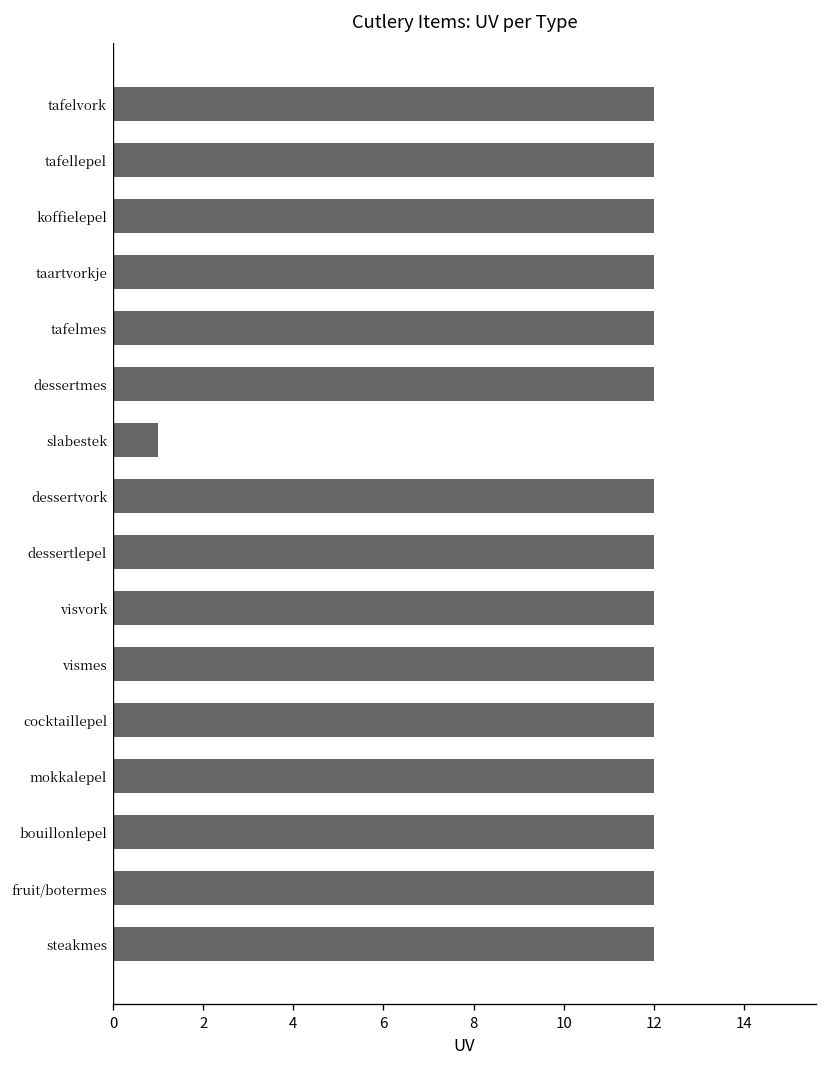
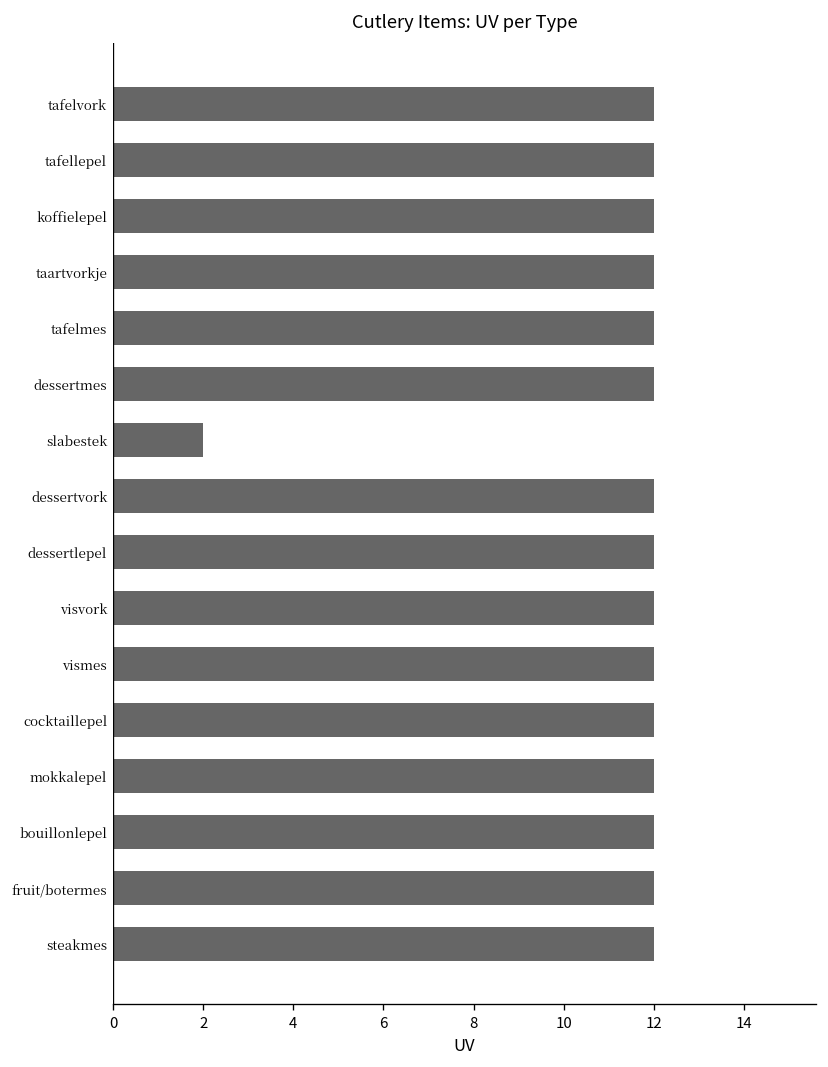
slabestek: 1 -> 2
